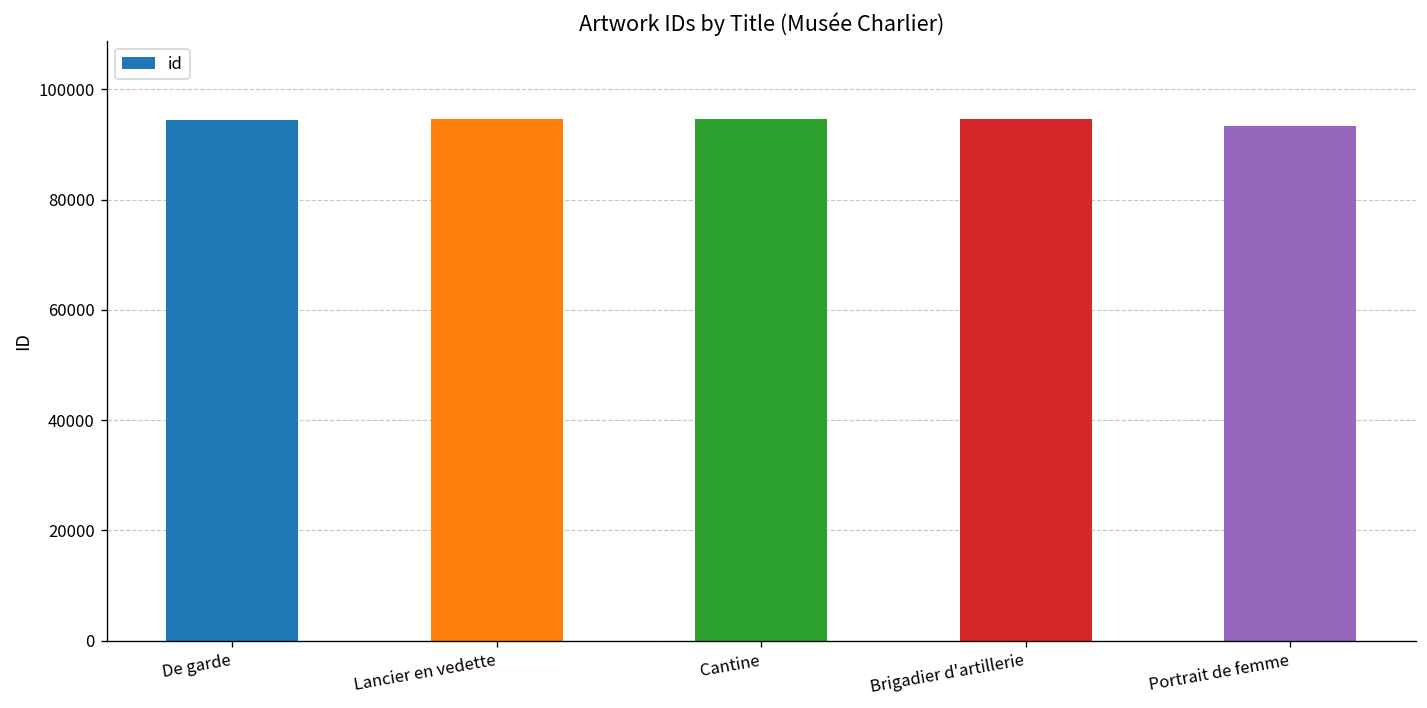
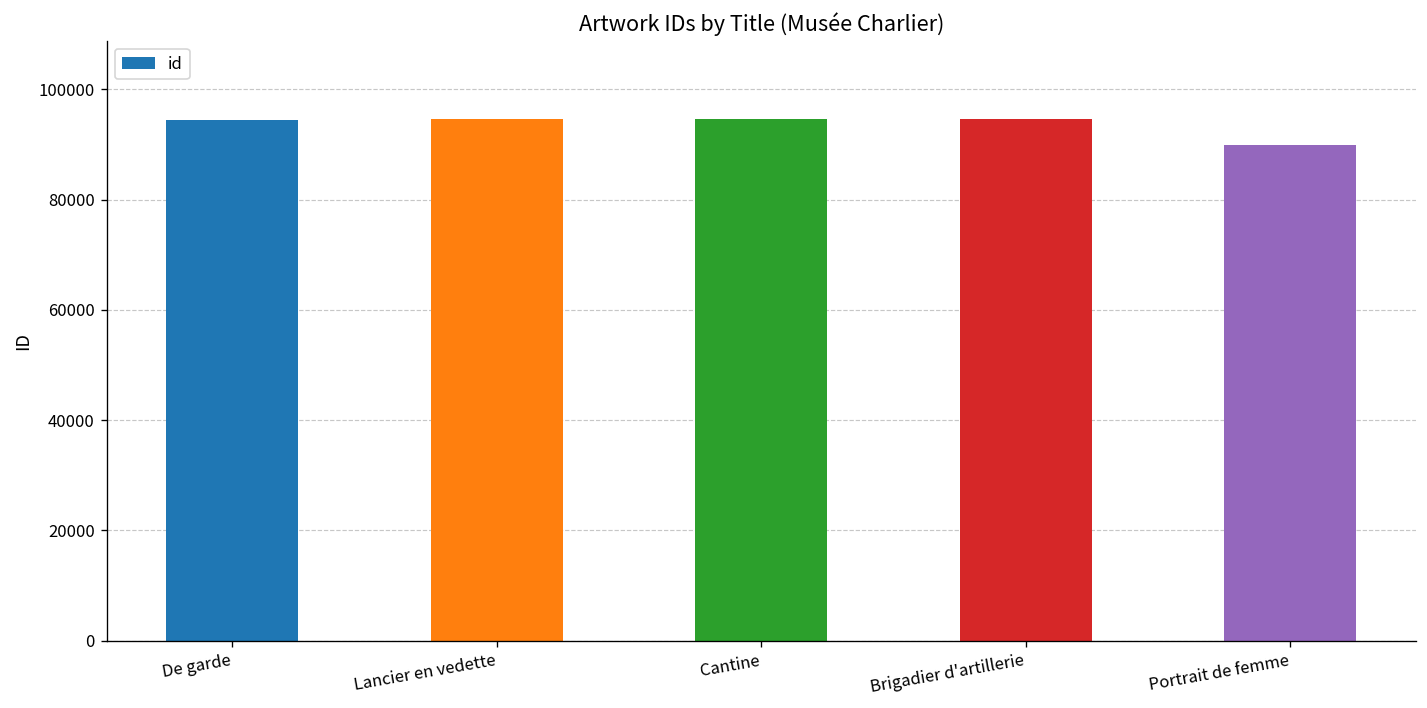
Portrait de femme: 93000 -> 90000
